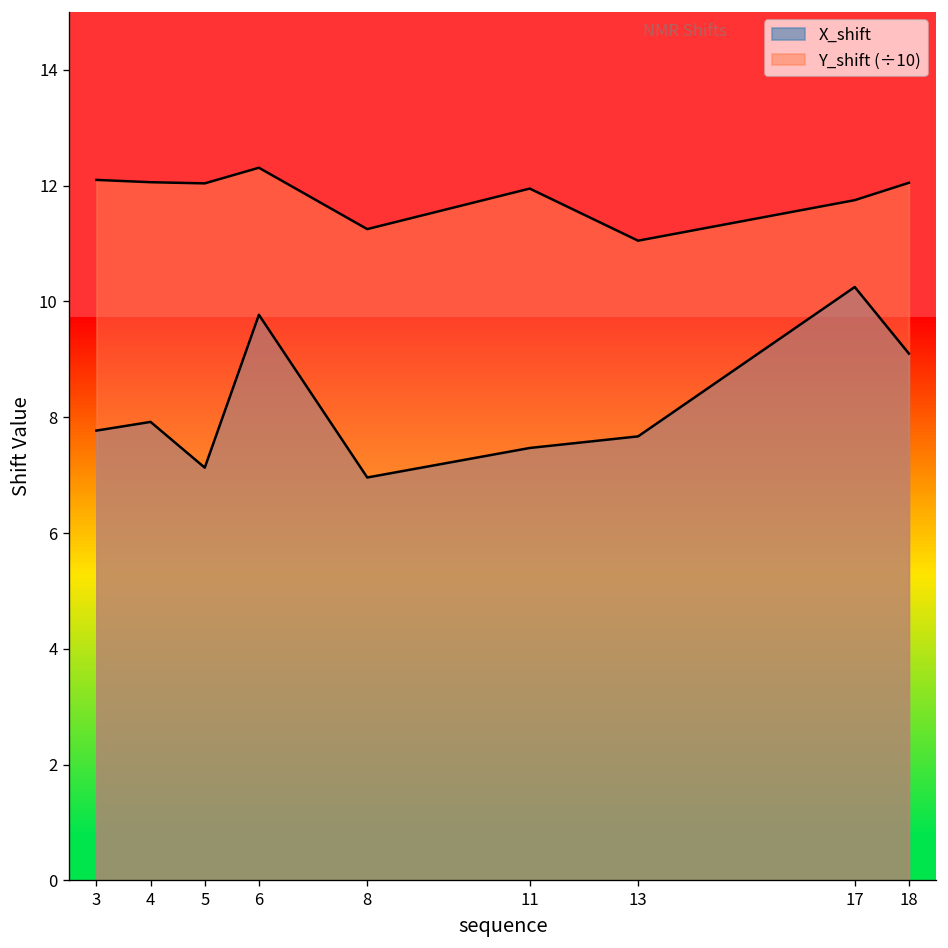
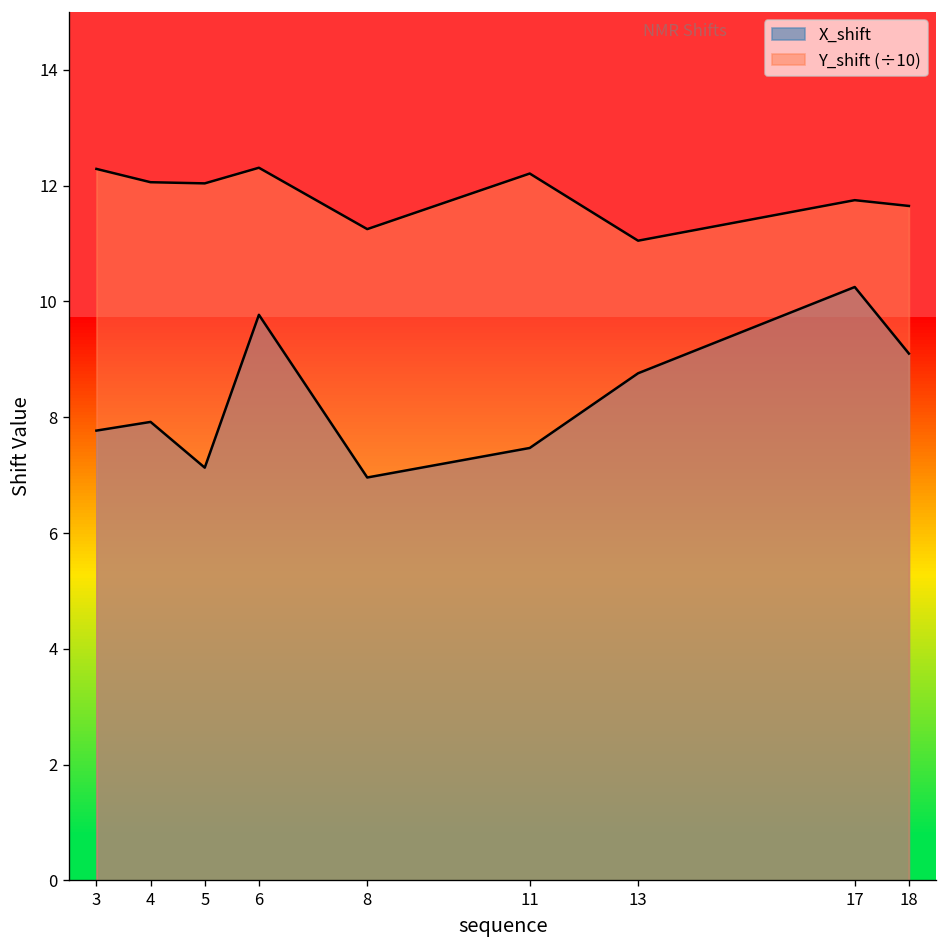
Y_shift (÷10), 3: 12.1 -> 12.3
Y_shift (÷10), 11: 12.0 -> 12.2
X_shift, 13: 7.7 -> 8.8
Y_shift (÷10), 18: 12.1 -> 11.7
